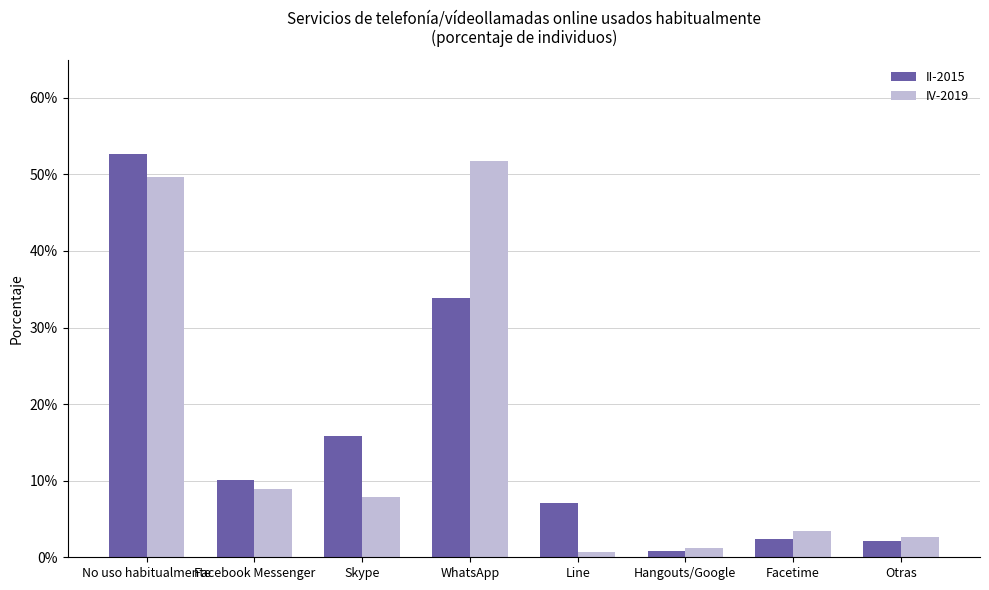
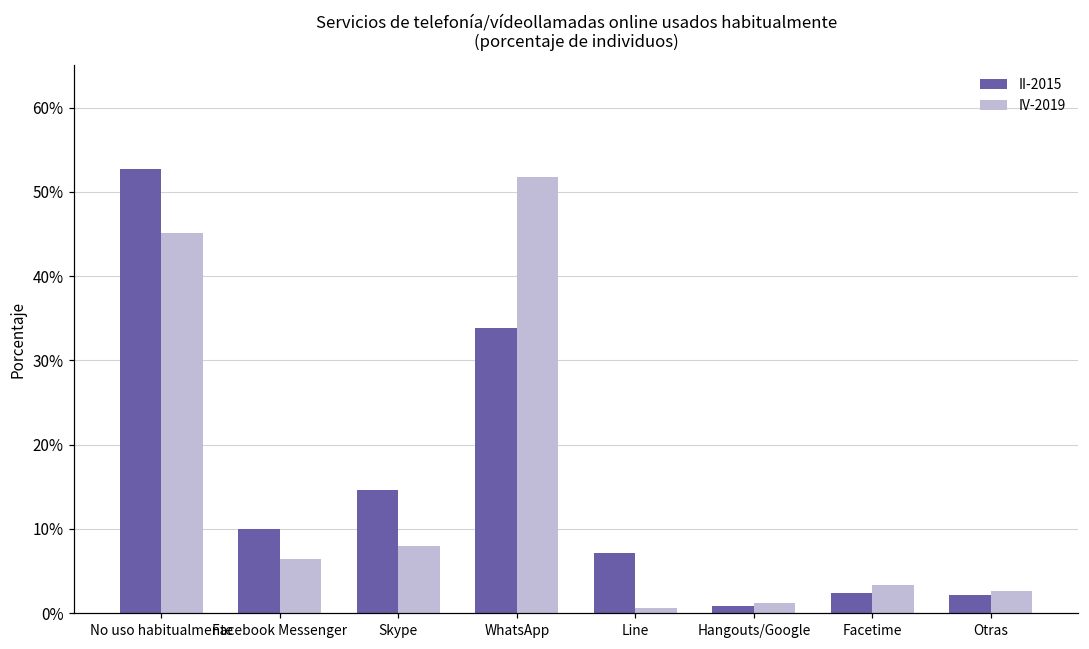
IV-2019, No uso habitualmente: 50% -> 45%
IV-2019, Facebook Messenger: 9% -> 6%
II-2015, Skype: 16% -> 15%
